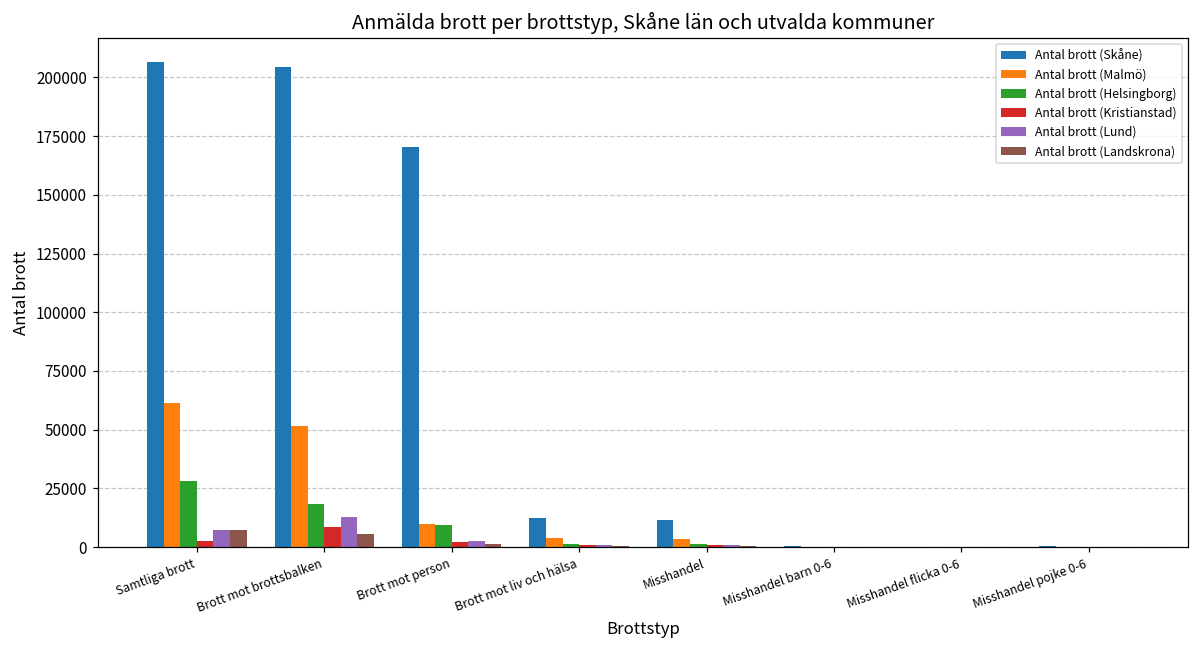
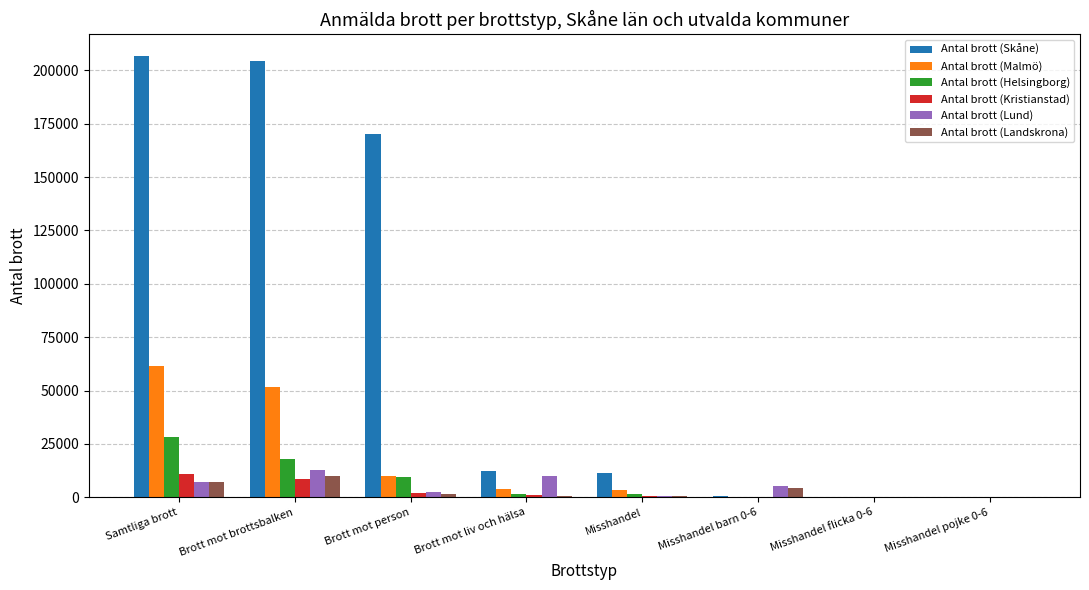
Antal brott (Kristianstad), Samtliga brott: 2000 -> 11000
Antal brott (Landskrona), Brott mot brottsbalken: 6000 -> 10000
Antal brott (Lund), Brott mot liv och hälsa: 1000 -> 10000
Antal brott (Lund), Misshandel barn 0-6: 0 -> 5000
Antal brott (Landskrona), Misshandel barn 0-6: 0 -> 4000
